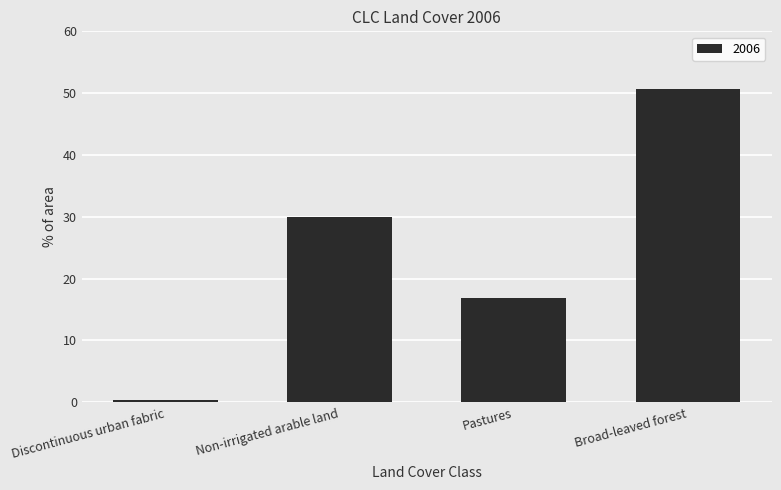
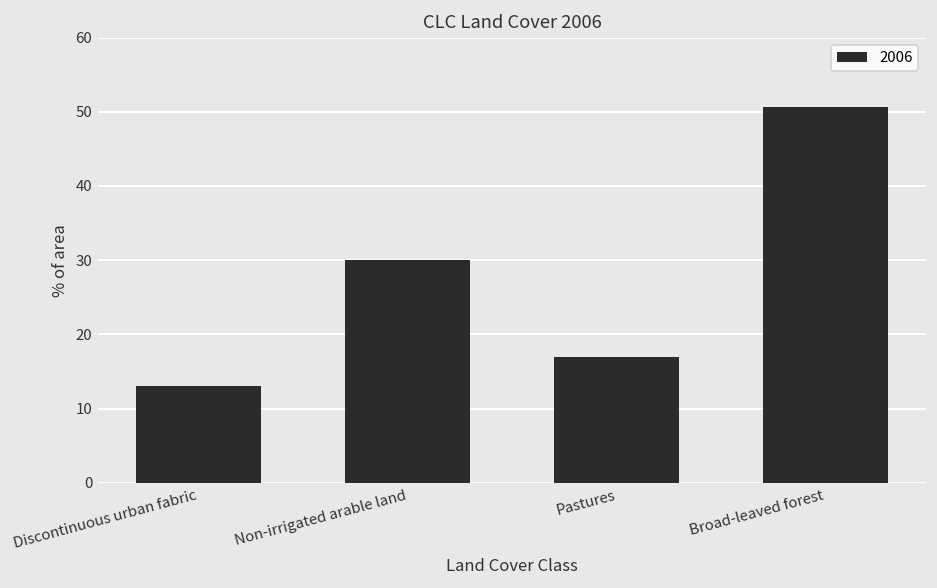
Discontinuous urban fabric: 0 -> 13
